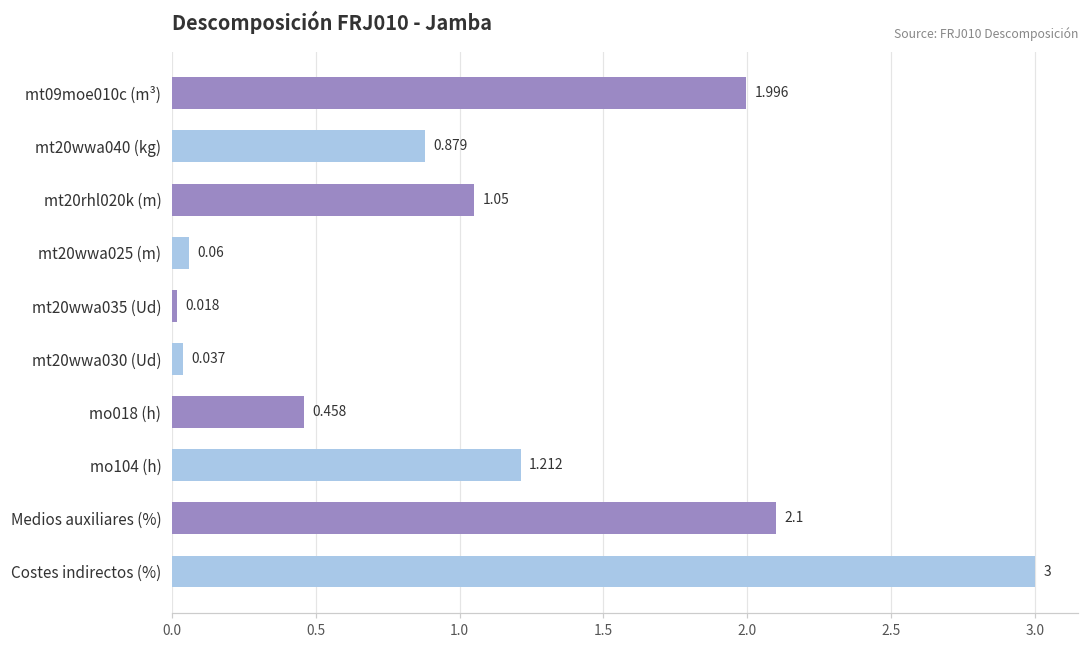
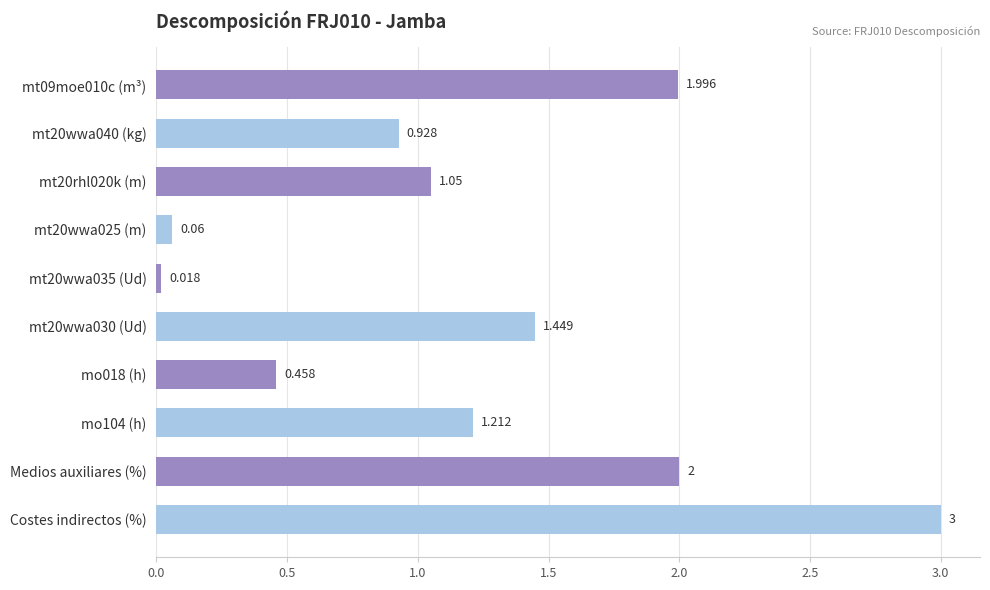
mt20wwa040 (kg): 0.879 -> 0.928
mt20wwa030 (Ud): 0.037 -> 1.449
Medios auxiliares (%): 2.1 -> 2
